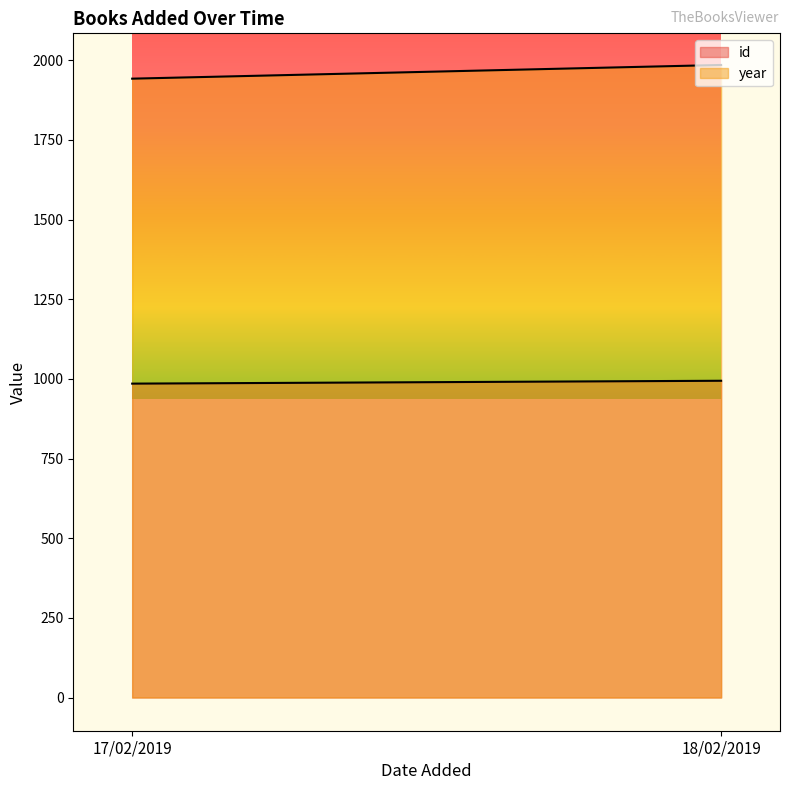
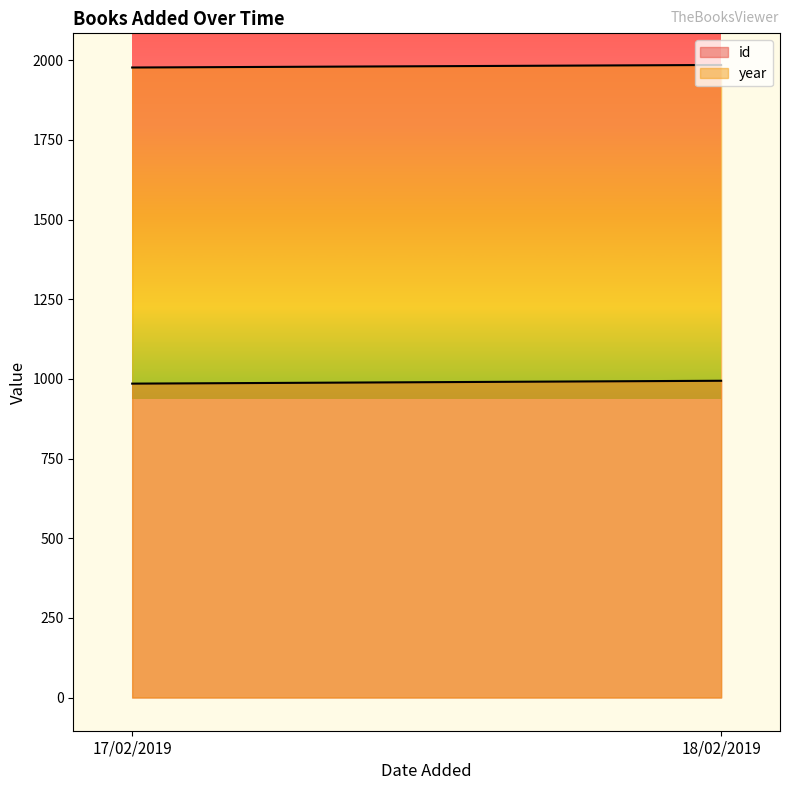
year, 17/02/2019: 1940 -> 1980
